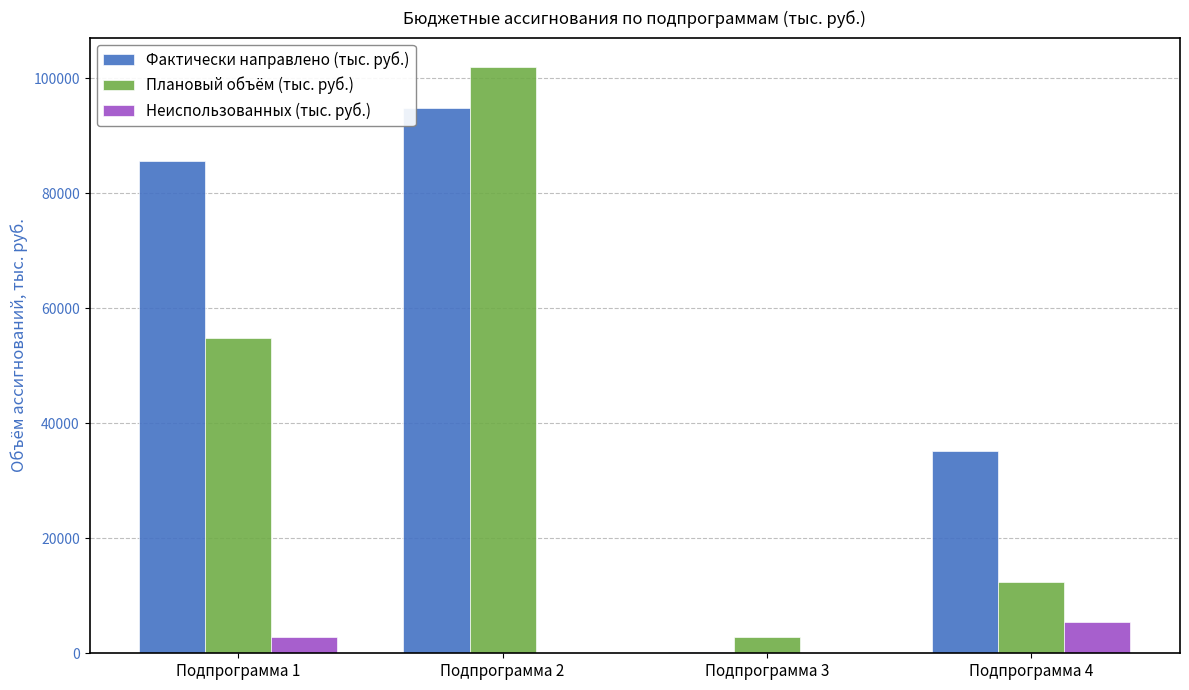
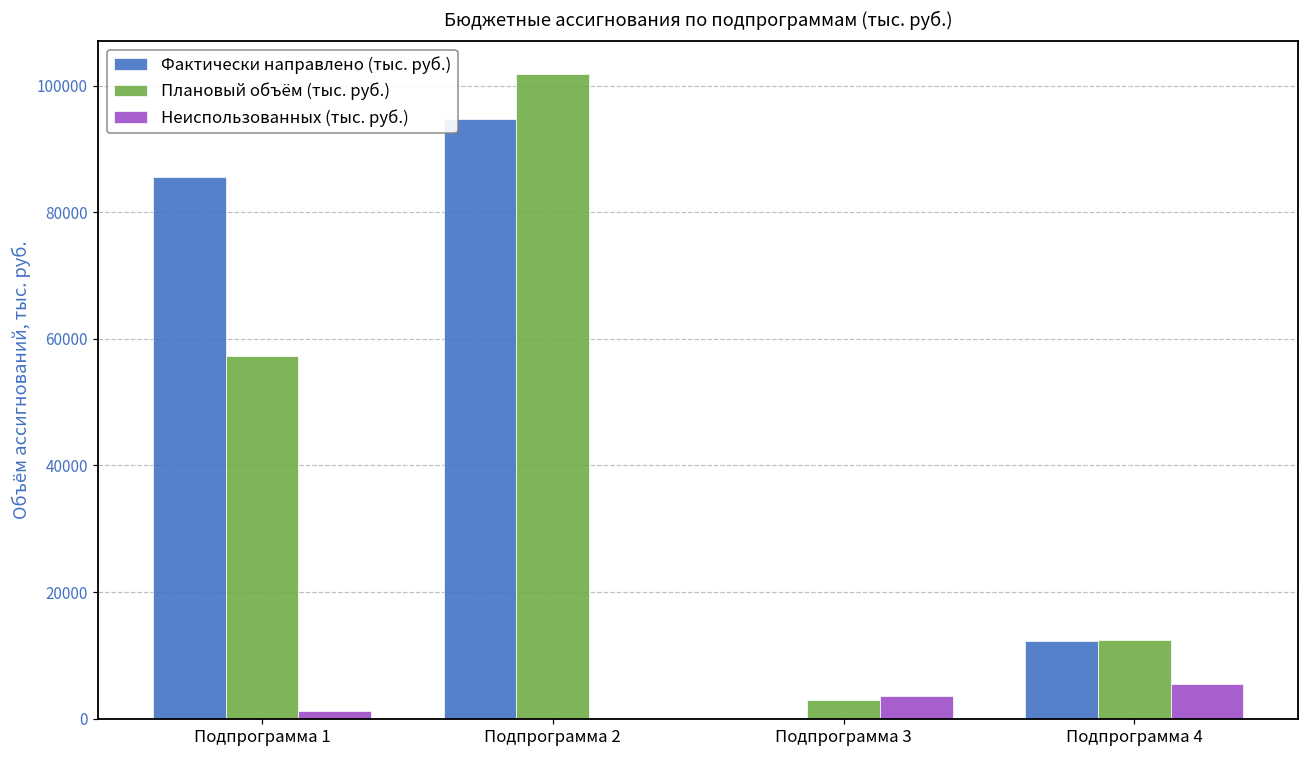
Плановый объём (тыс. руб.), Подпрограмма 1: 55000 -> 57000
Неиспользованных (тыс. руб.), Подпрограмма 1: 3000 -> 1000
Неиспользованных (тыс. руб.), Подпрограмма 3: 0 -> 4000
Фактически направлено (тыс. руб.), Подпрограмма 4: 35000 -> 12000
